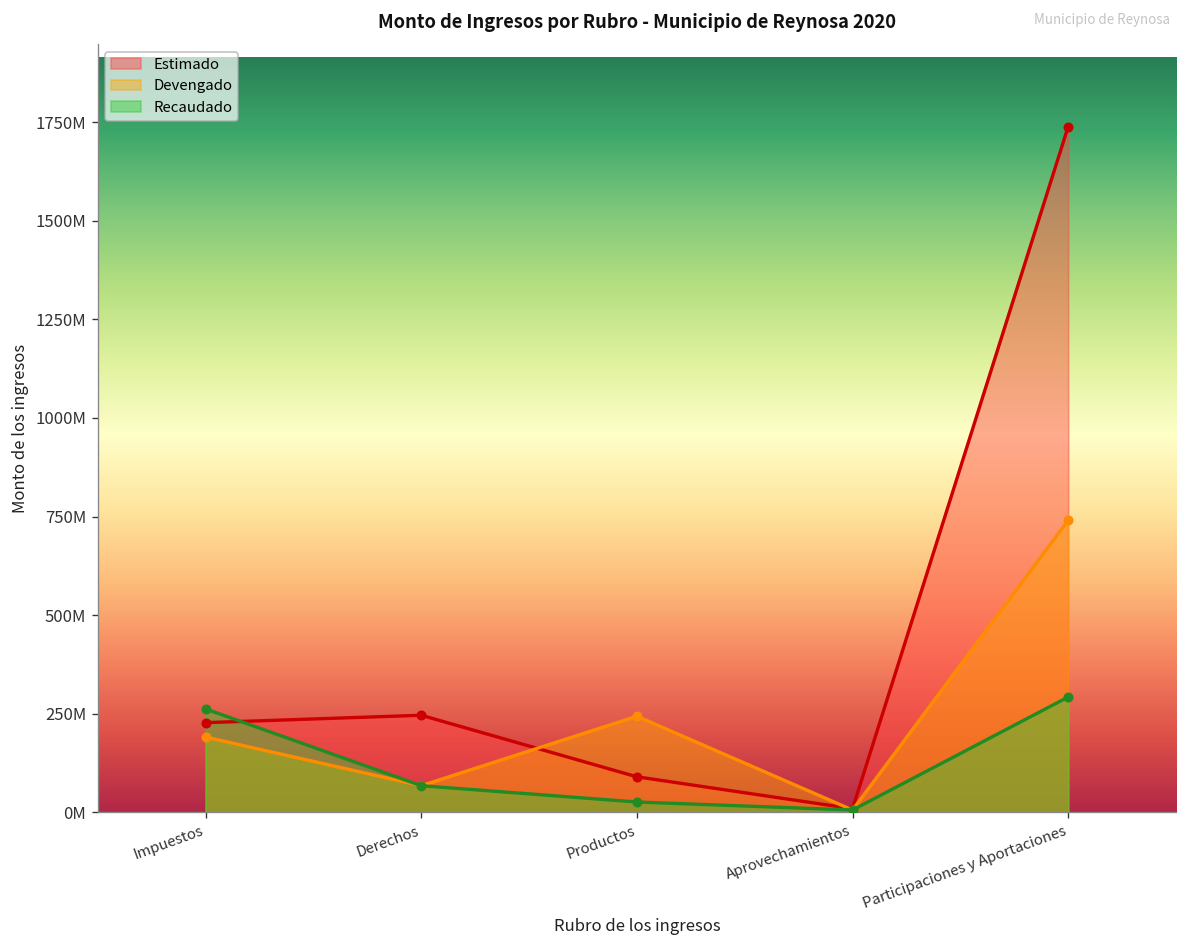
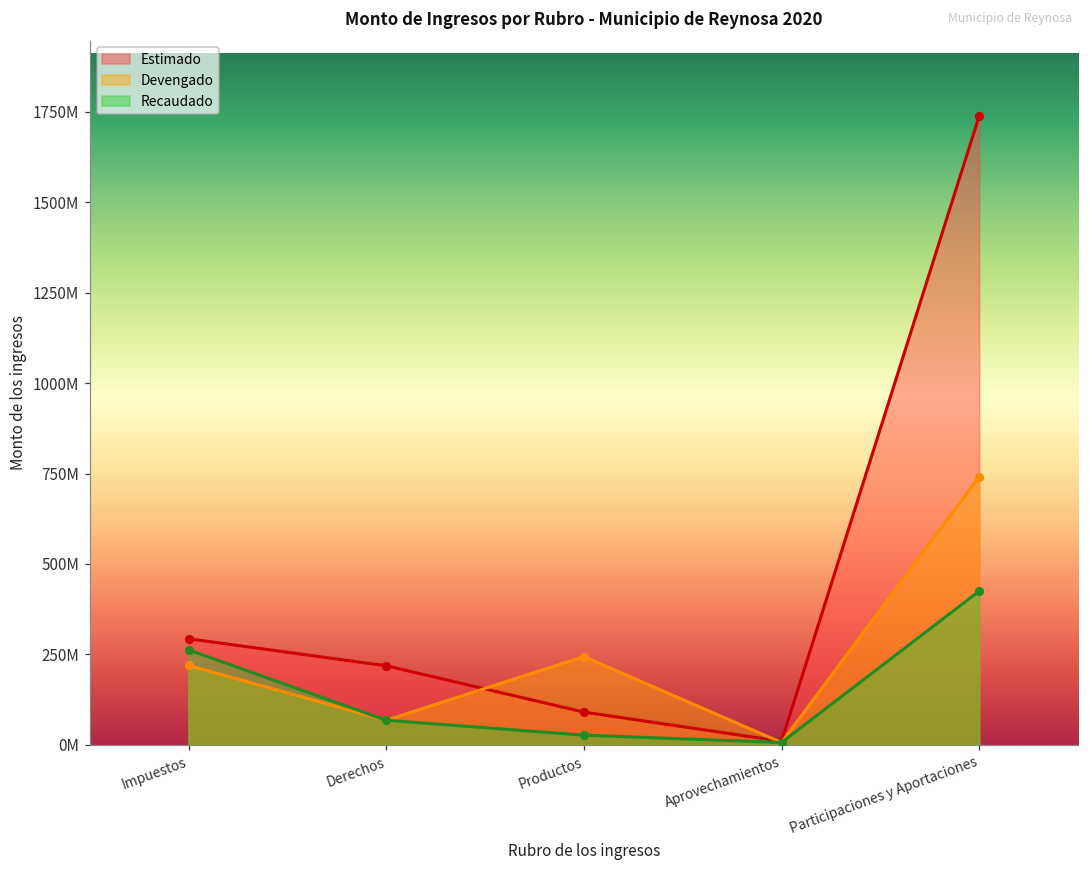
Estimado, Impuestos: 230000000 -> 290000000
Devengado, Impuestos: 190000000 -> 220000000
Estimado, Derechos: 250000000 -> 220000000
Recaudado, Participaciones y Aportaciones: 290000000 -> 420000000
